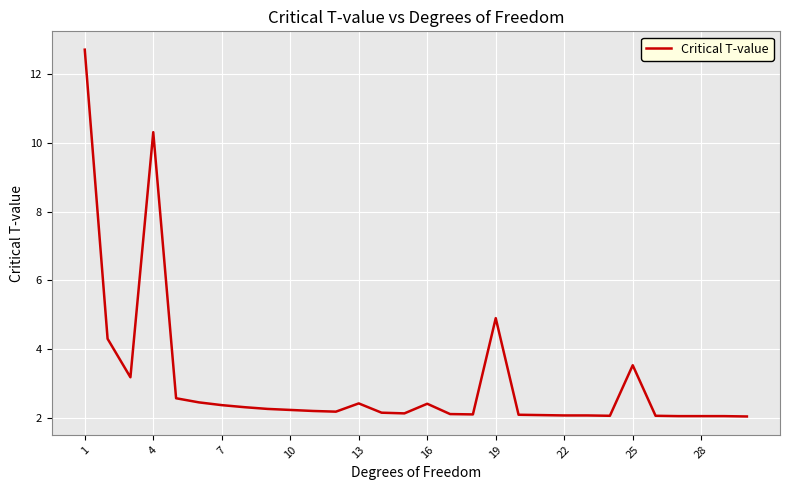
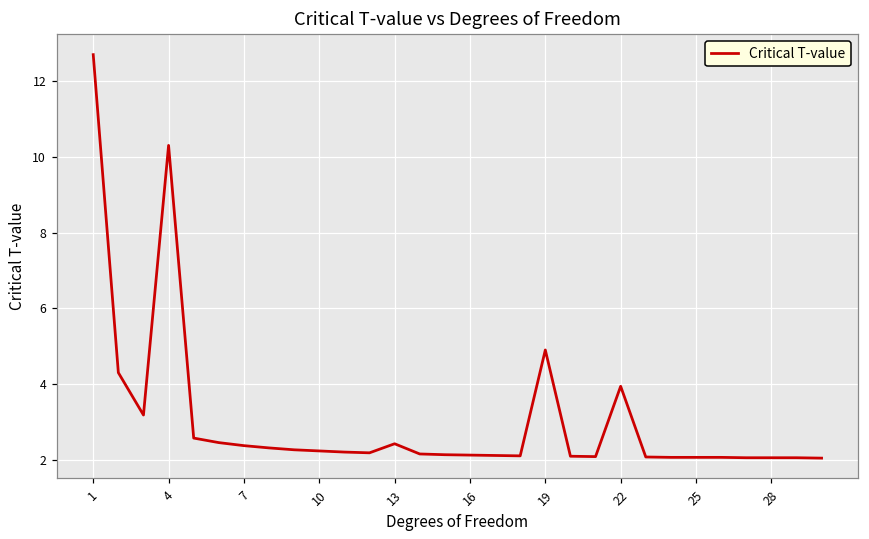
16: 2.4 -> 2.1
22: 2.1 -> 3.9
25: 3.5 -> 2.1
